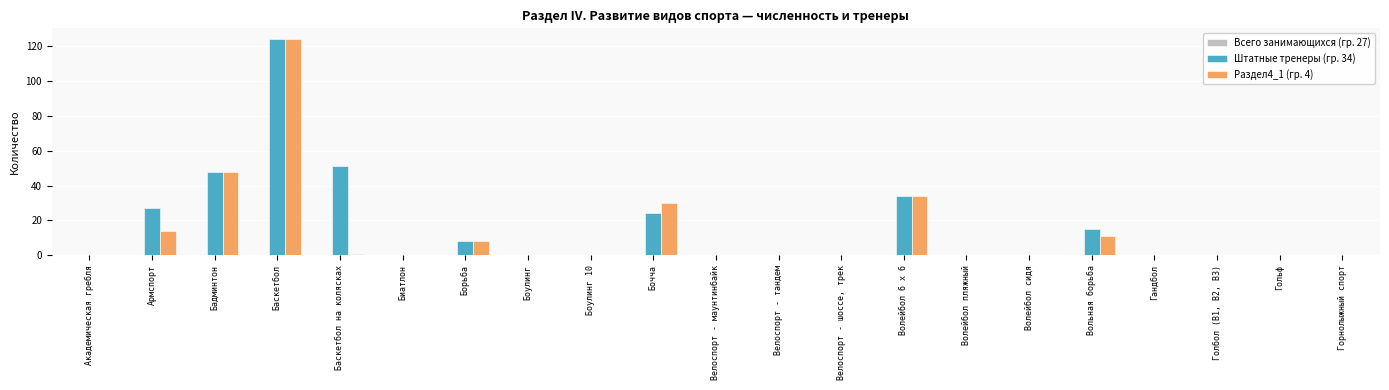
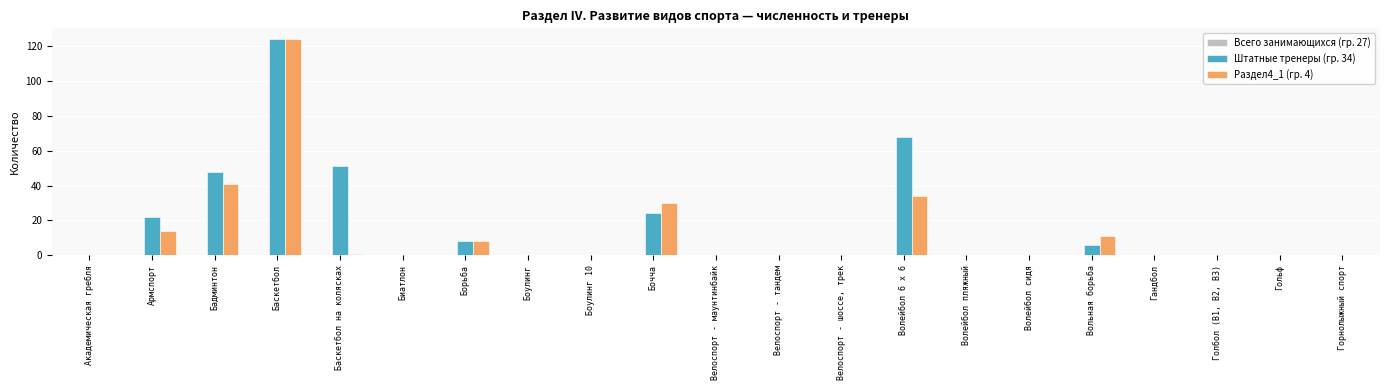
Штатные тренеры (гр. 34), Армспорт: 27 -> 22
Раздел4_1 (гр. 4), Бадминтон: 48 -> 41
Штатные тренеры (гр. 34), Волейбол 6 x 6: 34 -> 68
Штатные тренеры (гр. 34), Вольная борьба: 15 -> 6
